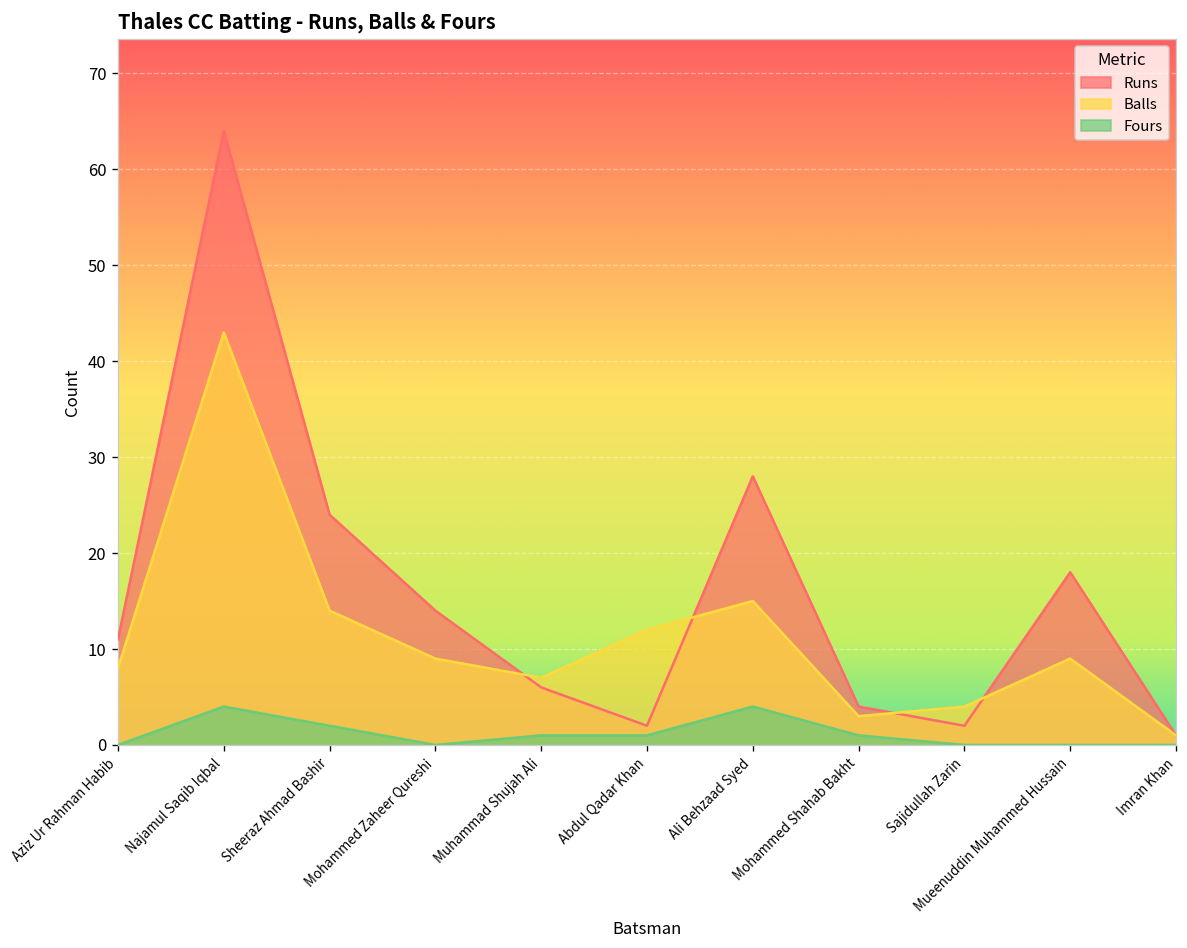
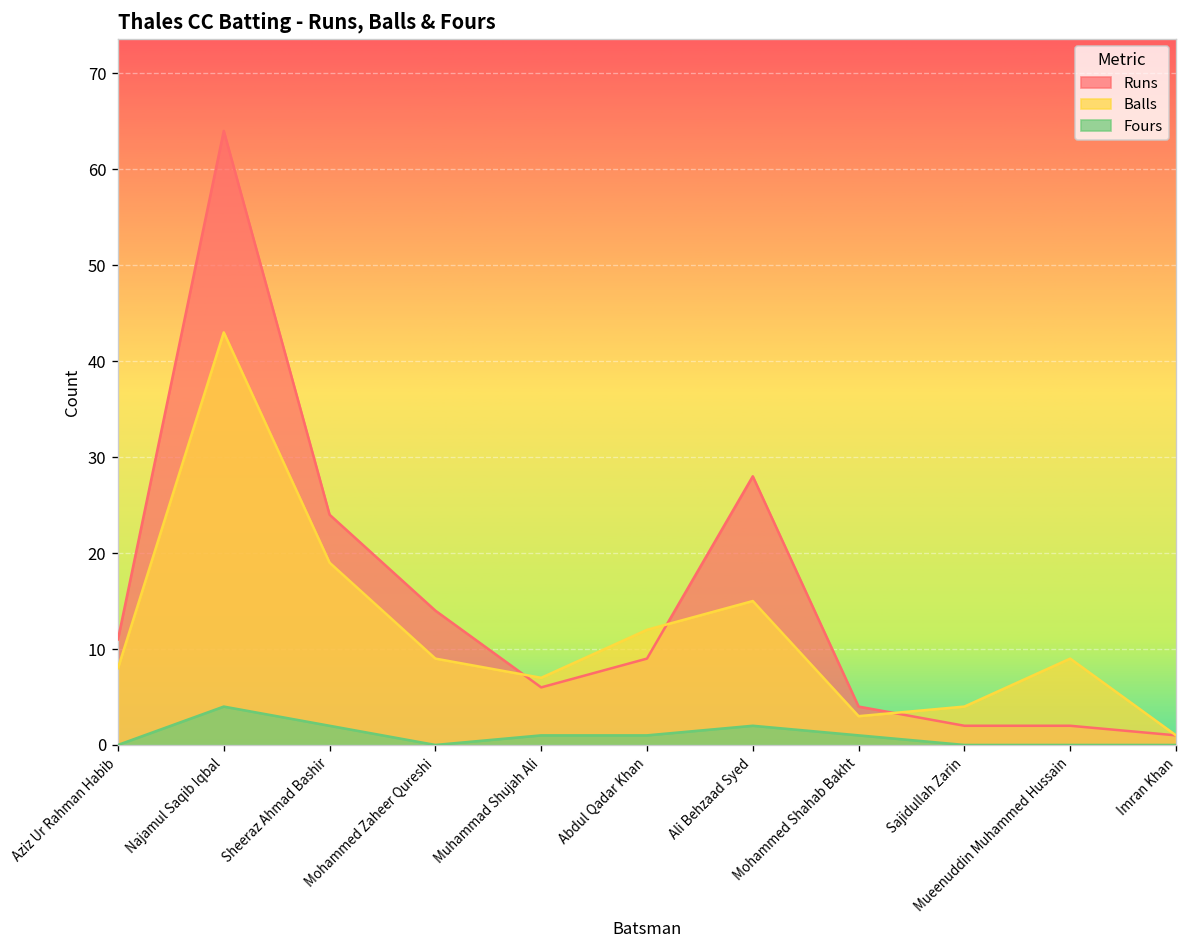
Balls, Sheeraz Ahmad Bashir: 14 -> 19
Runs, Abdul Qadar Khan: 2 -> 9
Fours, Ali Behzaad Syed: 4 -> 2
Runs, Mueenuddin Muhammed Hussain: 18 -> 2
